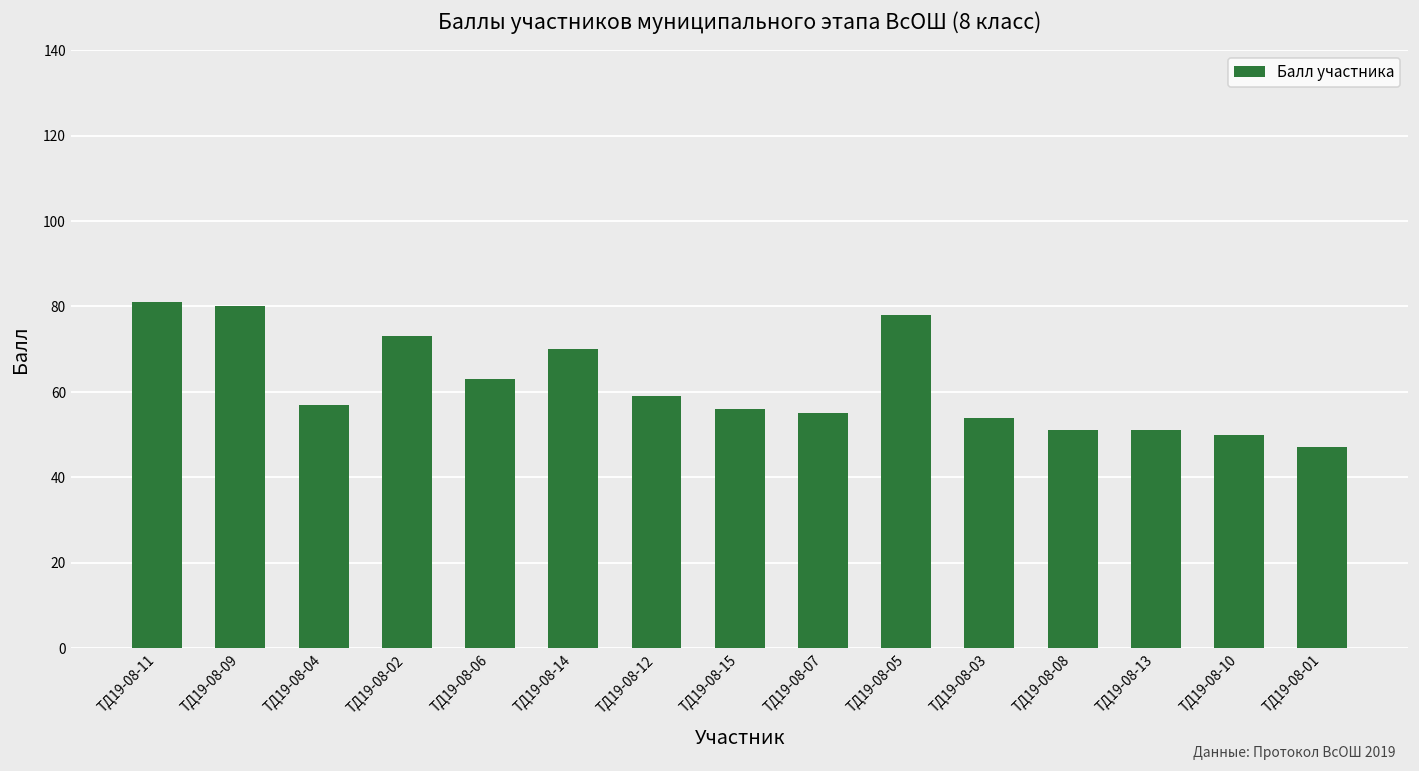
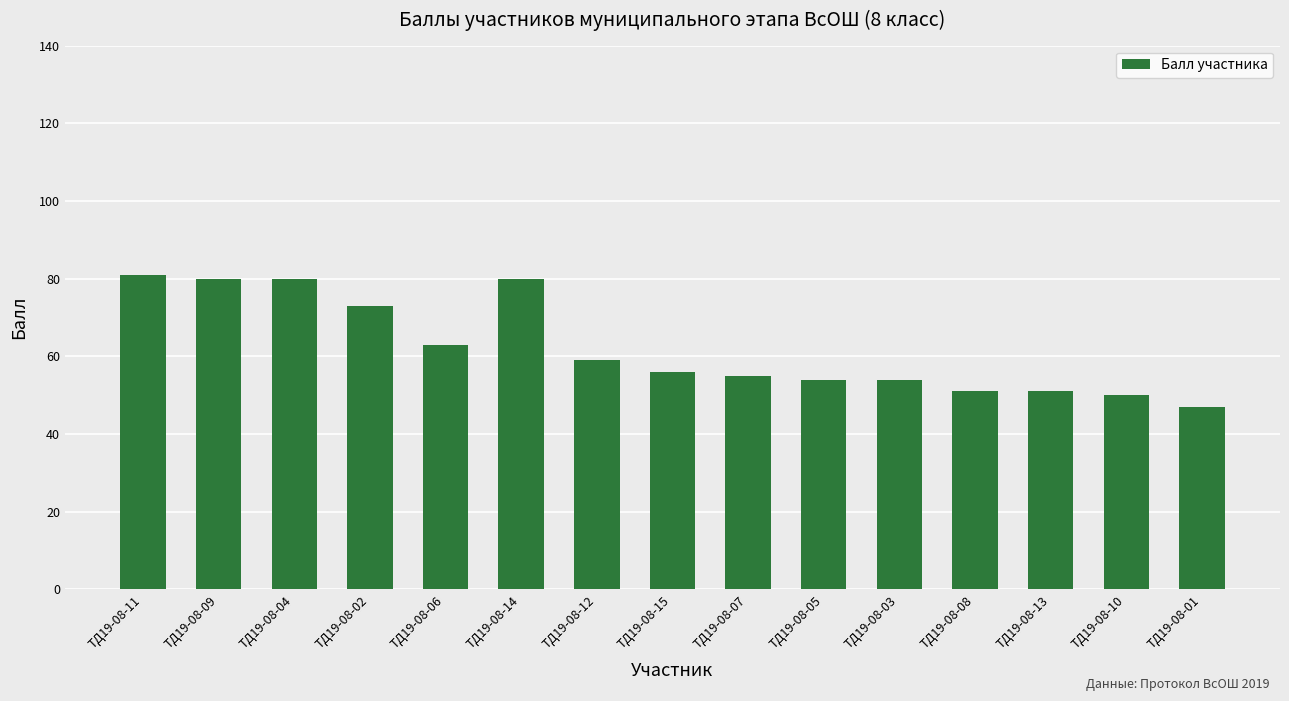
ТД19-08-04: 57 -> 80
ТД19-08-14: 70 -> 80
ТД19-08-05: 78 -> 54
